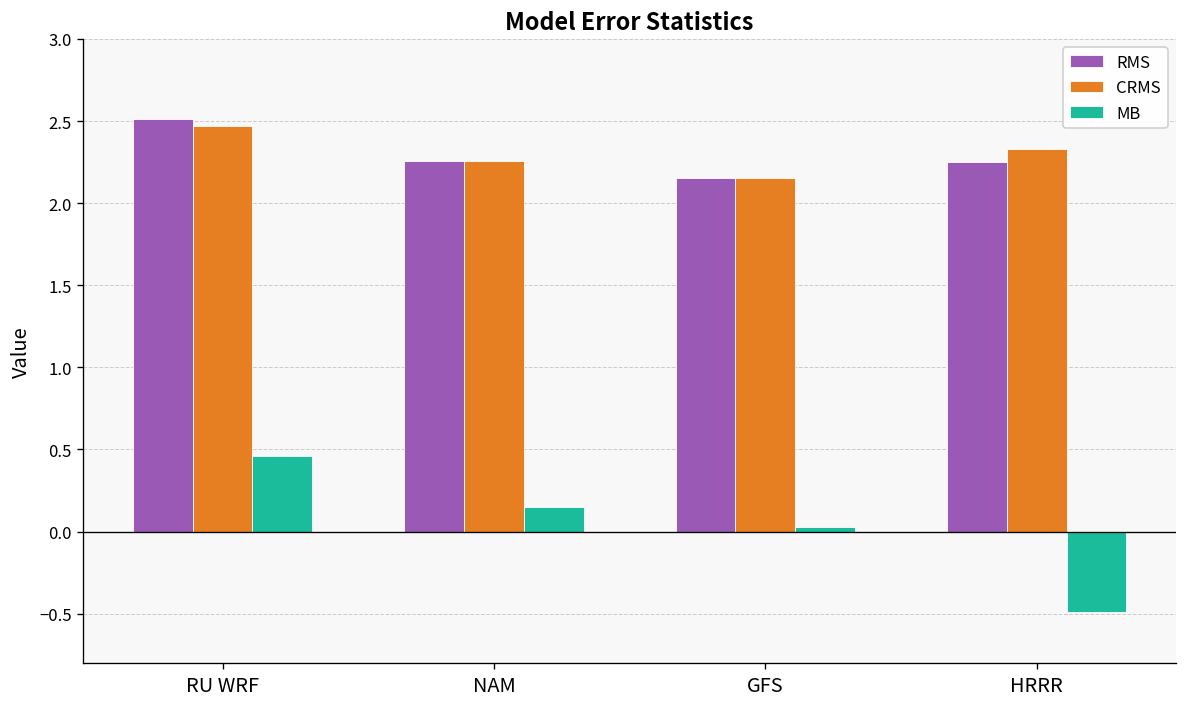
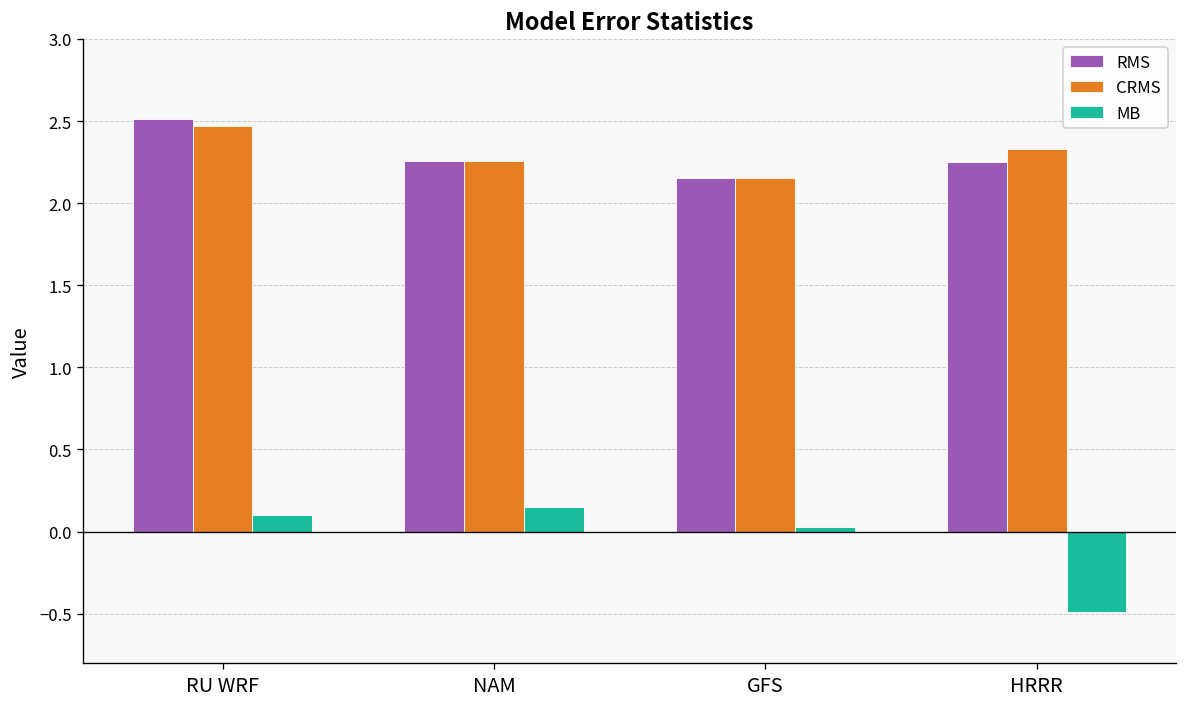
MB, RU WRF: 0.46 -> 0.10
